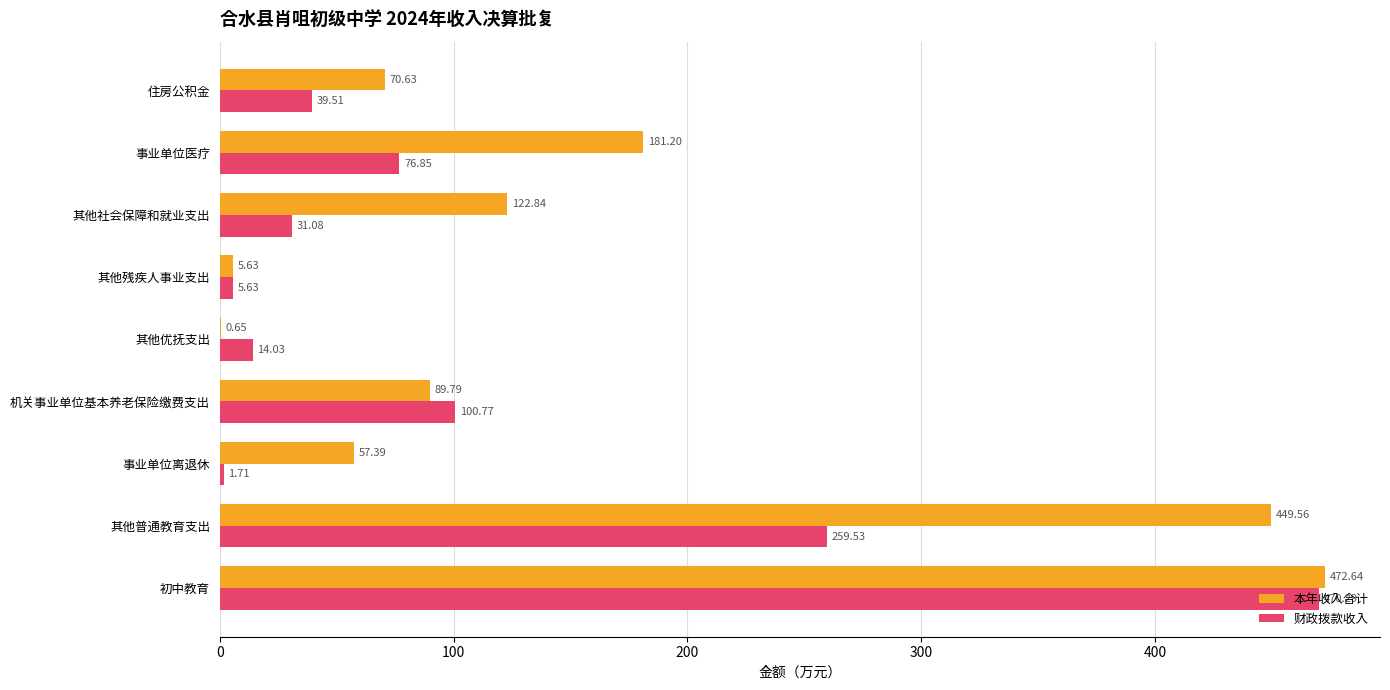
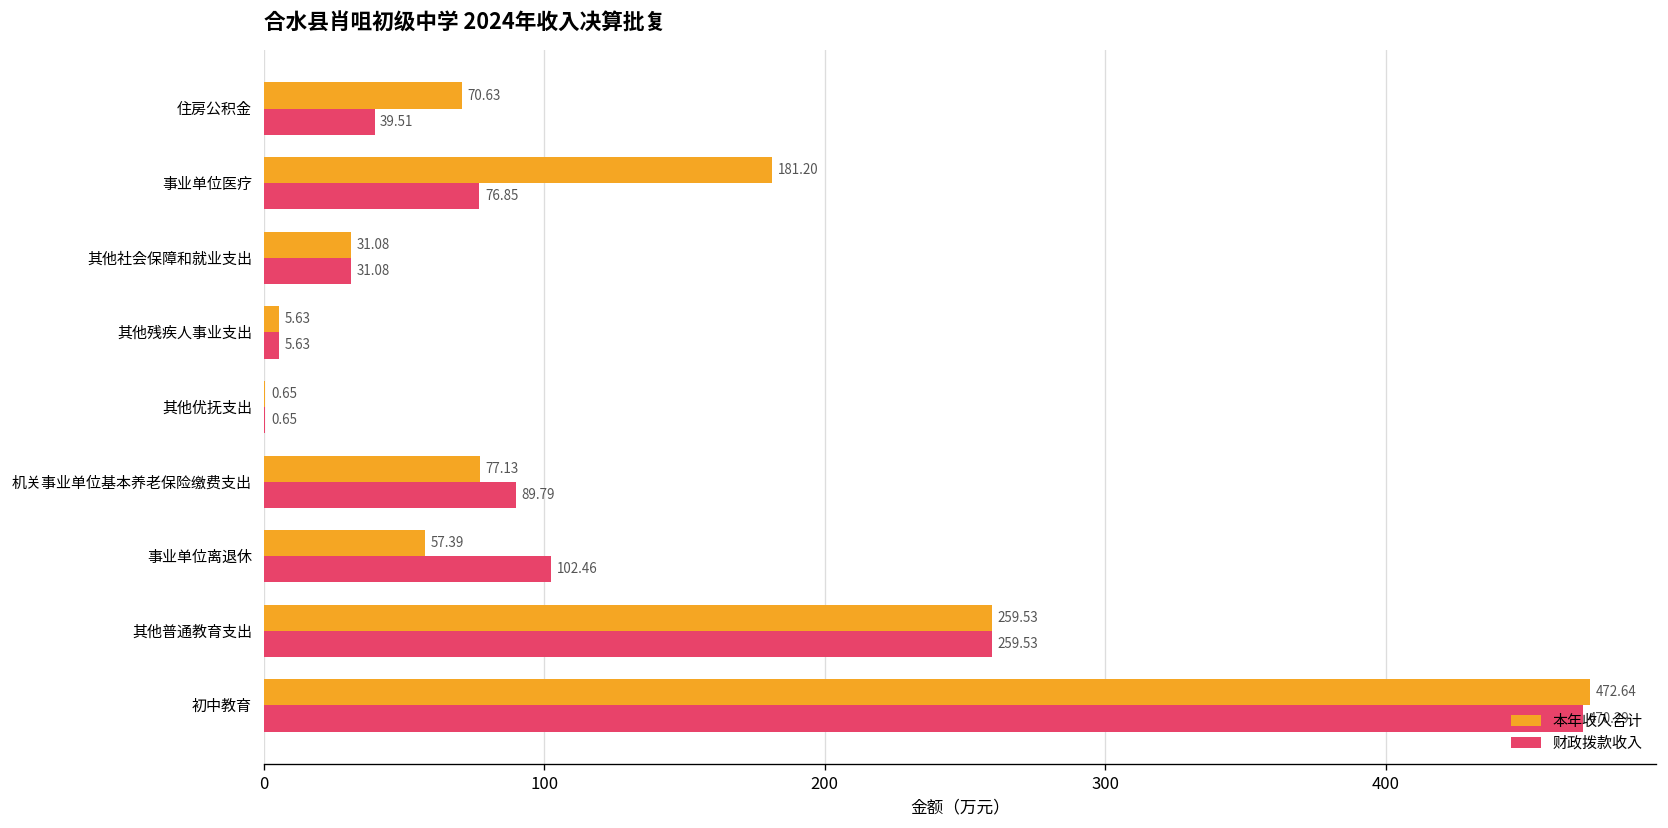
本年收入合计, 其他社会保障和就业支出: 122.84 -> 31.08
财政拨款收入, 其他优抚支出: 14.03 -> 0.65
本年收入合计, 机关事业单位基本养老保险缴费支出: 89.79 -> 77.13
财政拨款收入, 机关事业单位基本养老保险缴费支出: 100.77 -> 89.79
财政拨款收入, 事业单位离退休: 1.71 -> 102.46
本年收入合计, 其他普通教育支出: 449.56 -> 259.53
